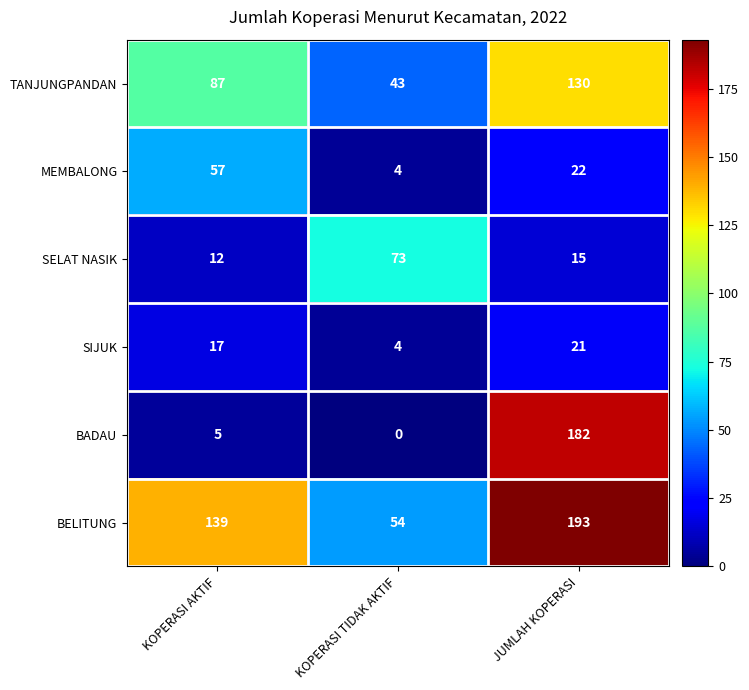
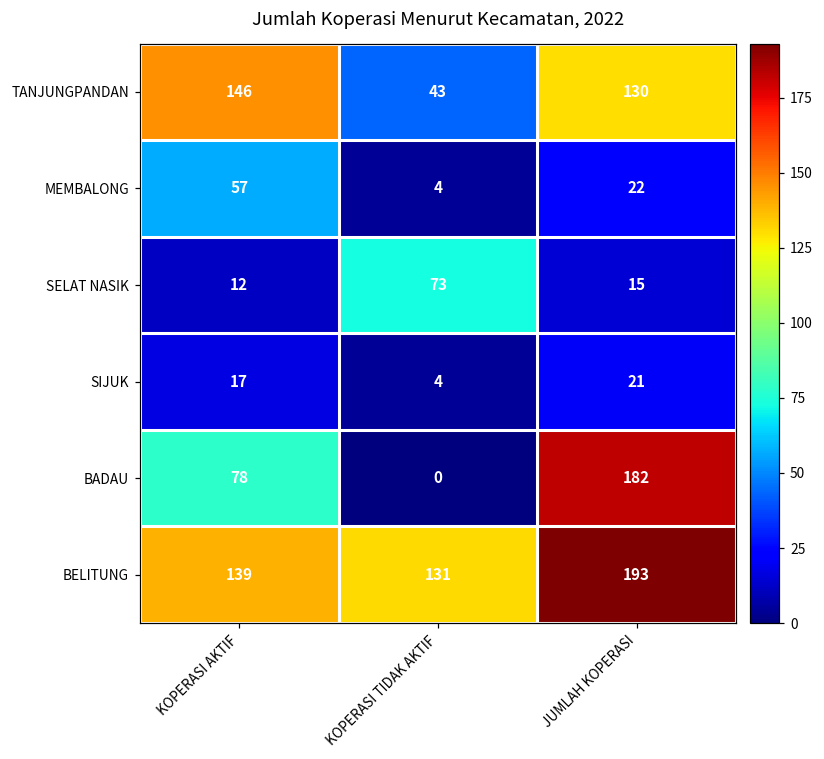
TANJUNGPANDAN, KOPERASI AKTIF: 87 -> 146
BADAU, KOPERASI AKTIF: 5 -> 78
BELITUNG, KOPERASI TIDAK AKTIF: 54 -> 131
